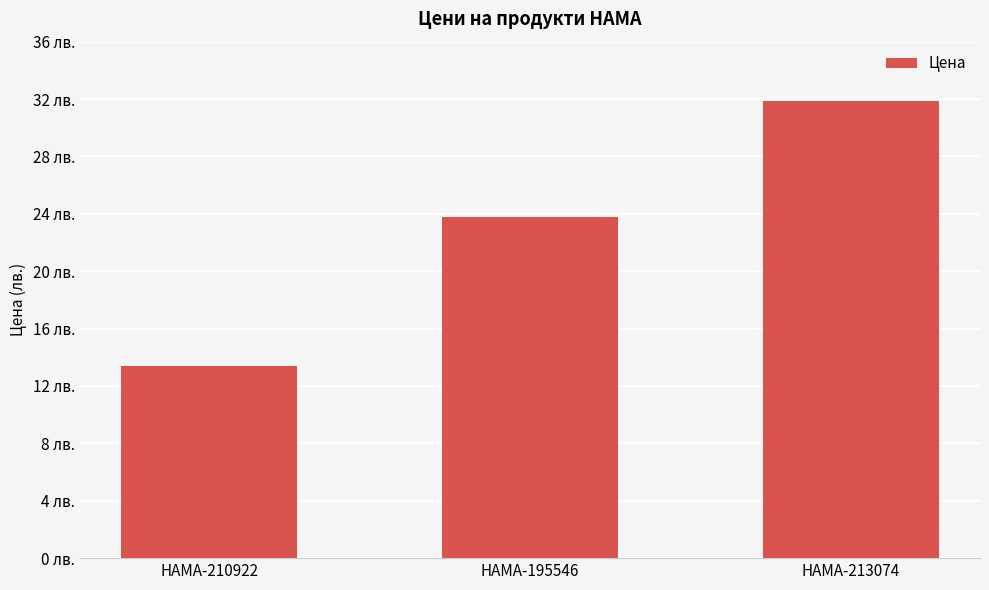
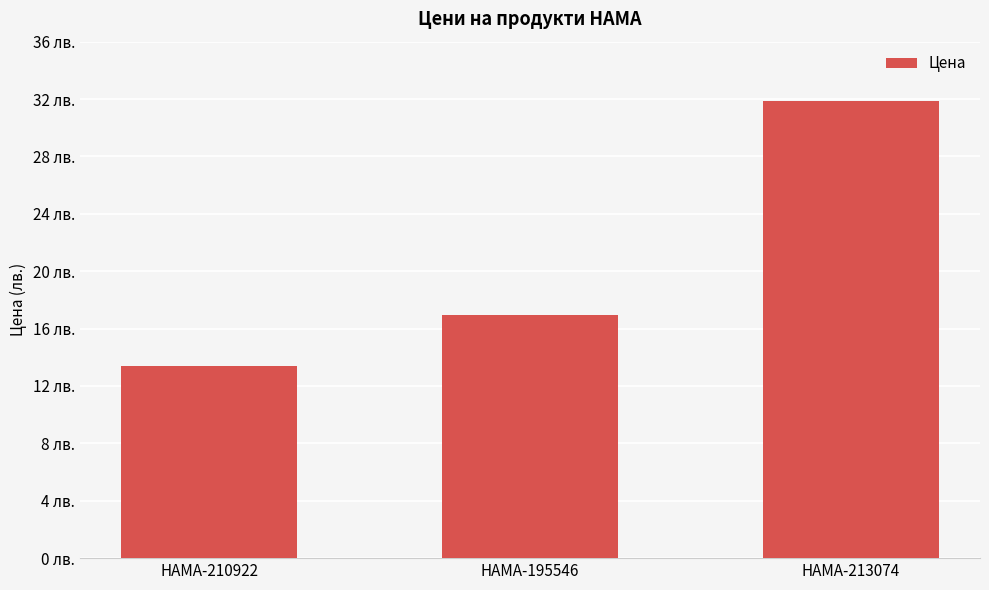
HAMA-195546: 23.8 лв. -> 16.9 лв.
